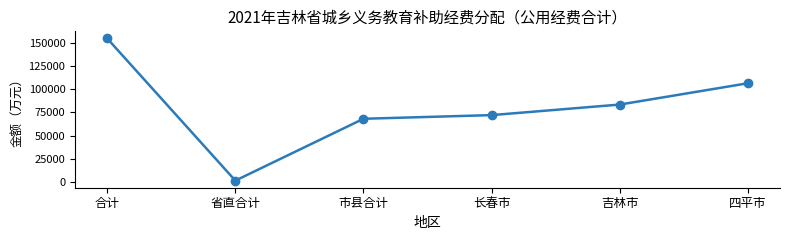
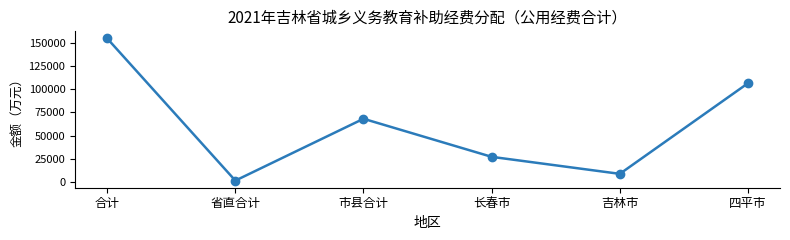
长春市: 70000 -> 30000
吉林市: 80000 -> 10000
